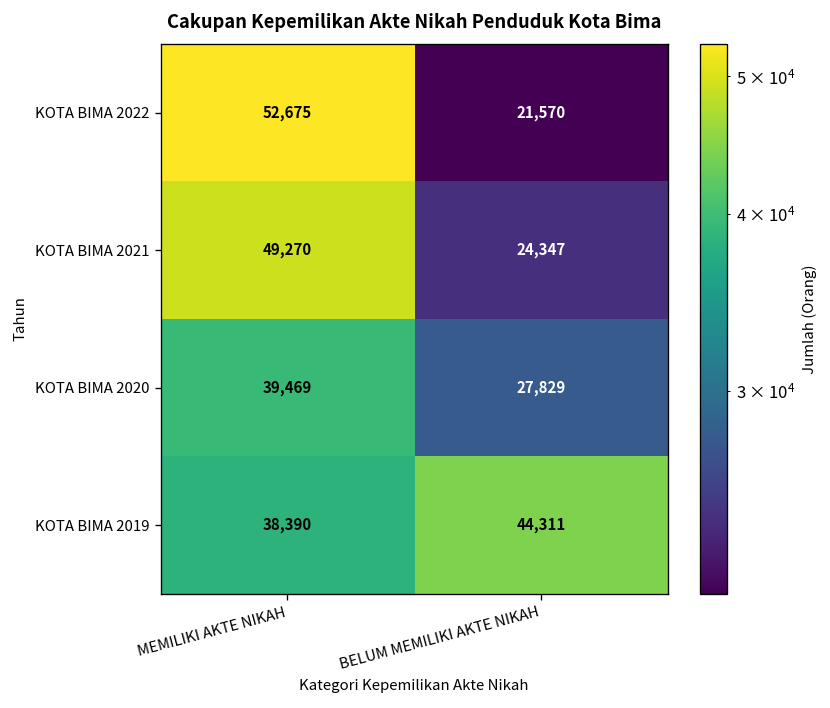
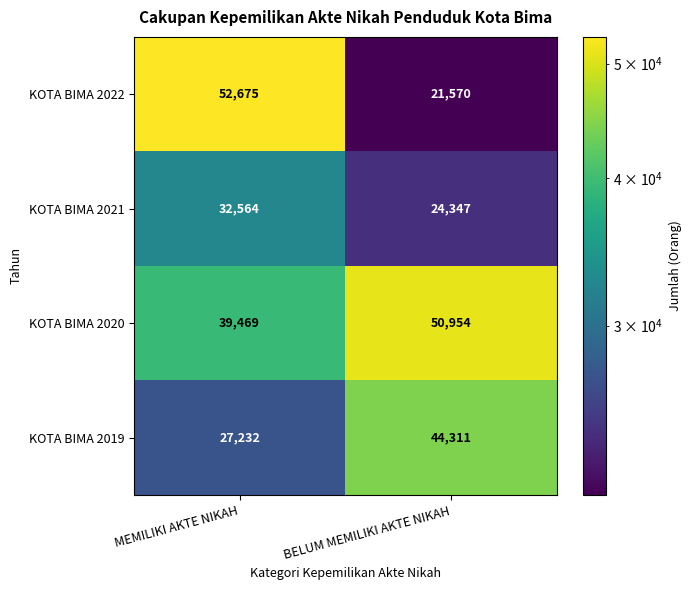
KOTA BIMA 2021, MEMILIKI AKTE NIKAH: 49,270 -> 32,564
KOTA BIMA 2020, BELUM MEMILIKI AKTE NIKAH: 27,829 -> 50,954
KOTA BIMA 2019, MEMILIKI AKTE NIKAH: 38,390 -> 27,232
